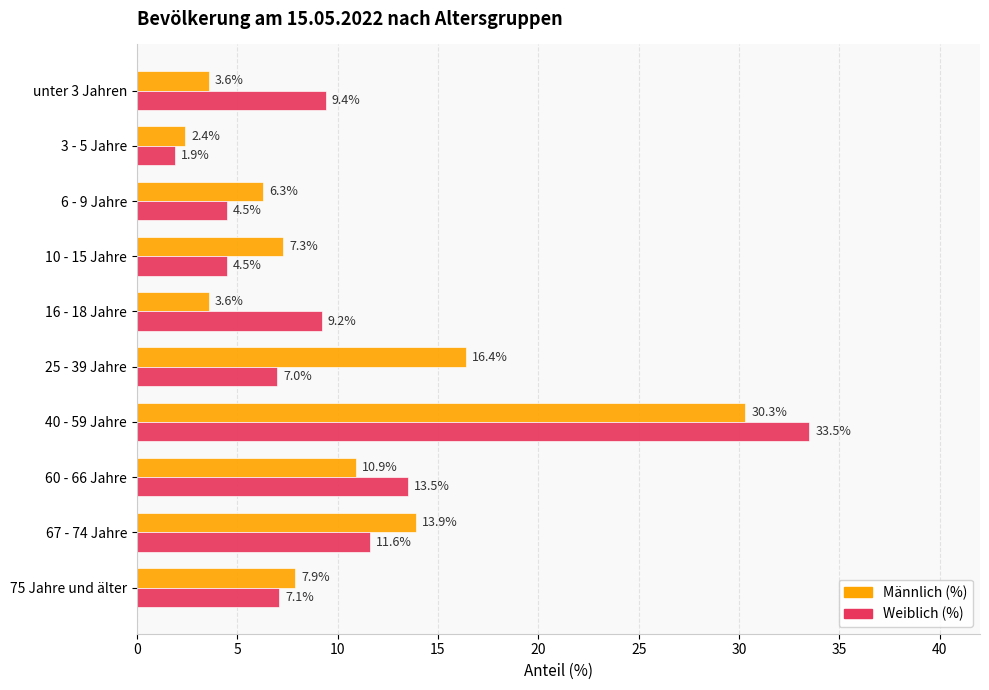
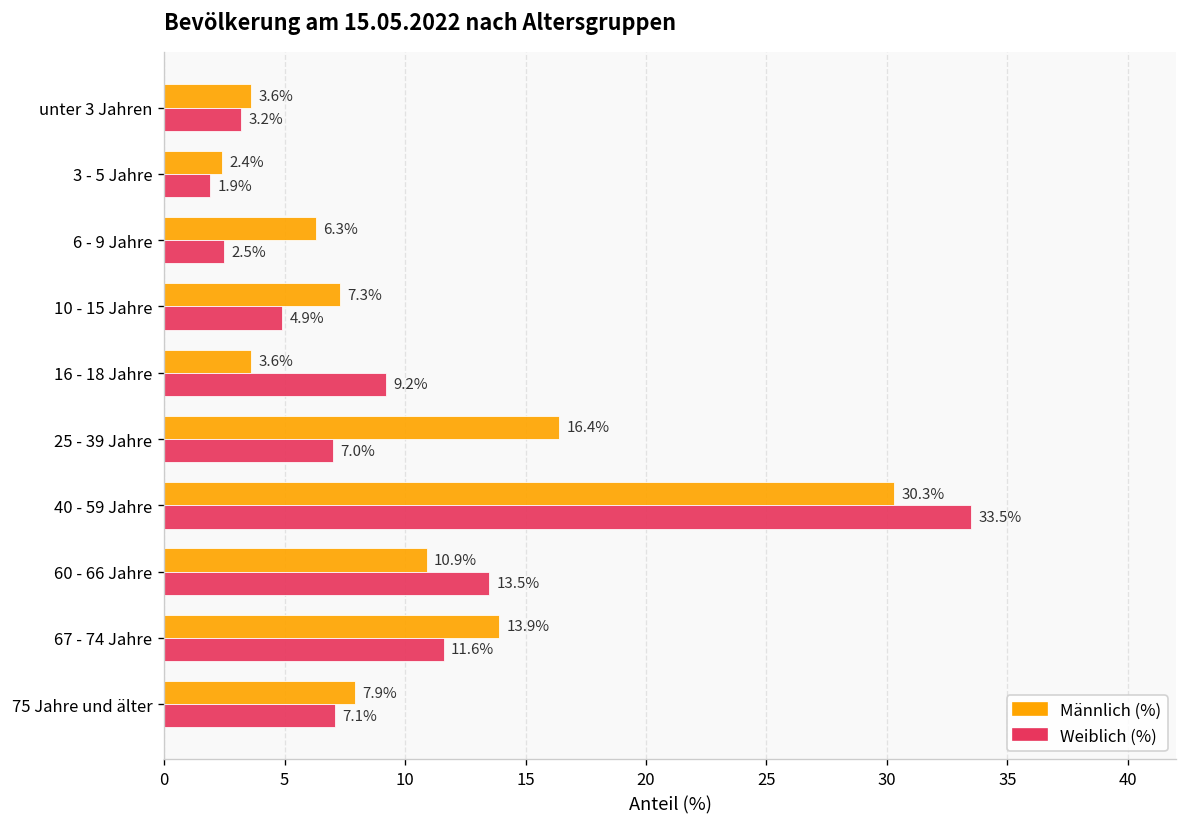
Weiblich (%), unter 3 Jahren: 9.4% -> 3.2%
Weiblich (%), 6 - 9 Jahre: 4.5% -> 2.5%
Weiblich (%), 10 - 15 Jahre: 4.5% -> 4.9%
